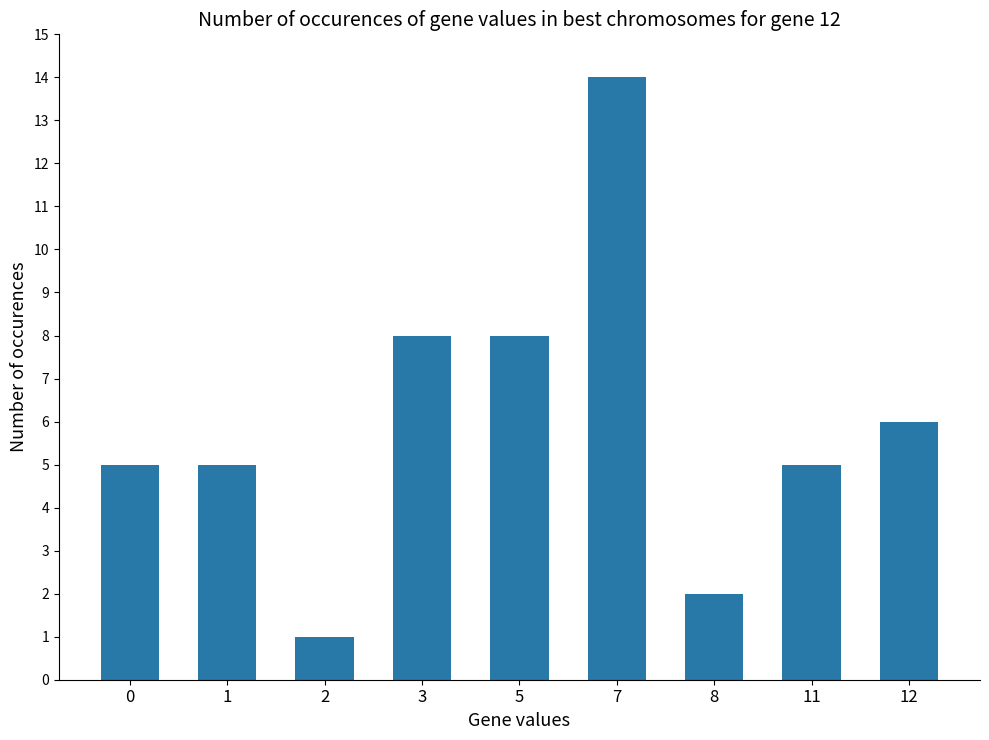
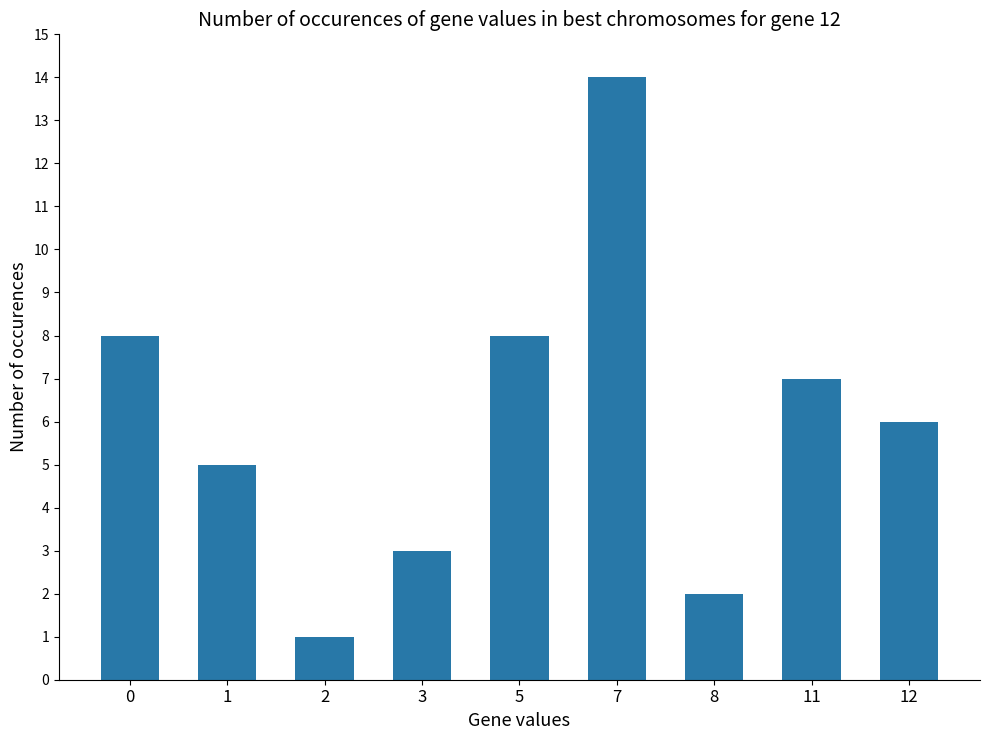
0: 5 -> 8
3: 8 -> 3
11: 5 -> 7
